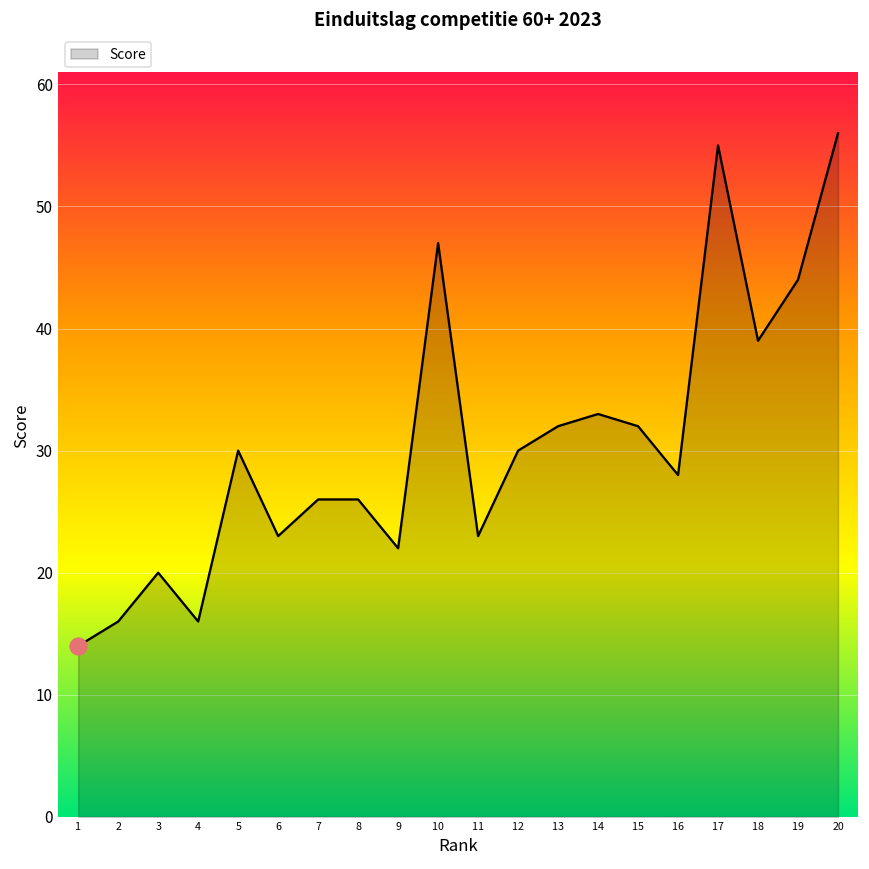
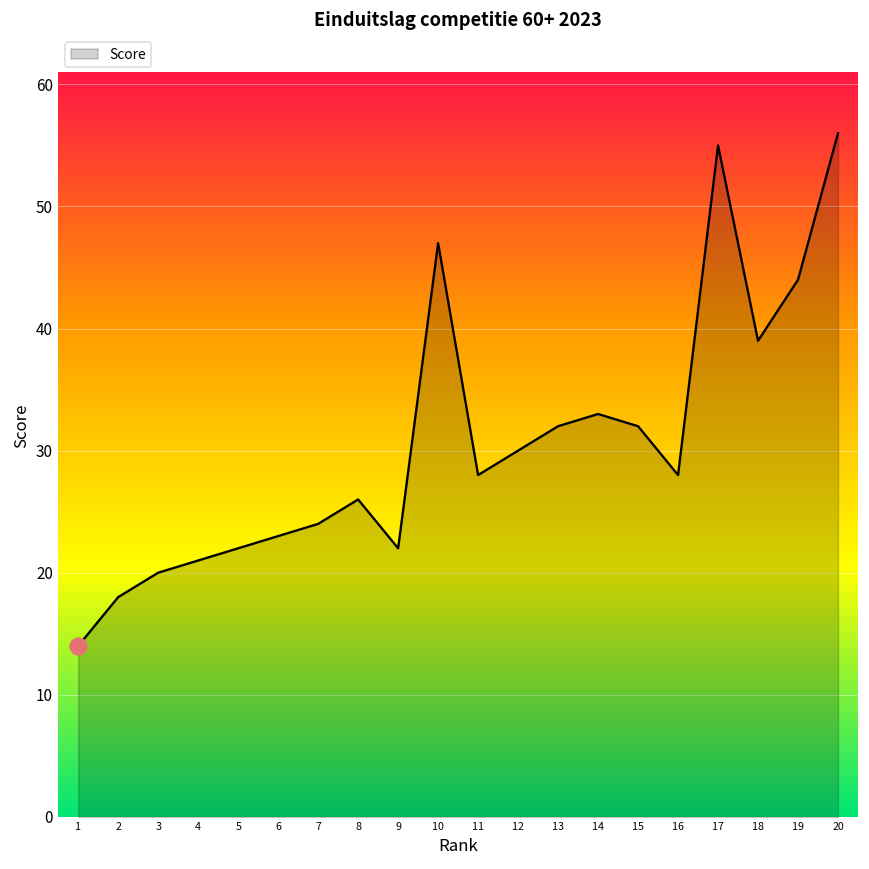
Score, 2: 16 -> 18
Score, 4: 16 -> 21
Score, 5: 30 -> 22
Score, 7: 26 -> 24
Score, 11: 23 -> 28
